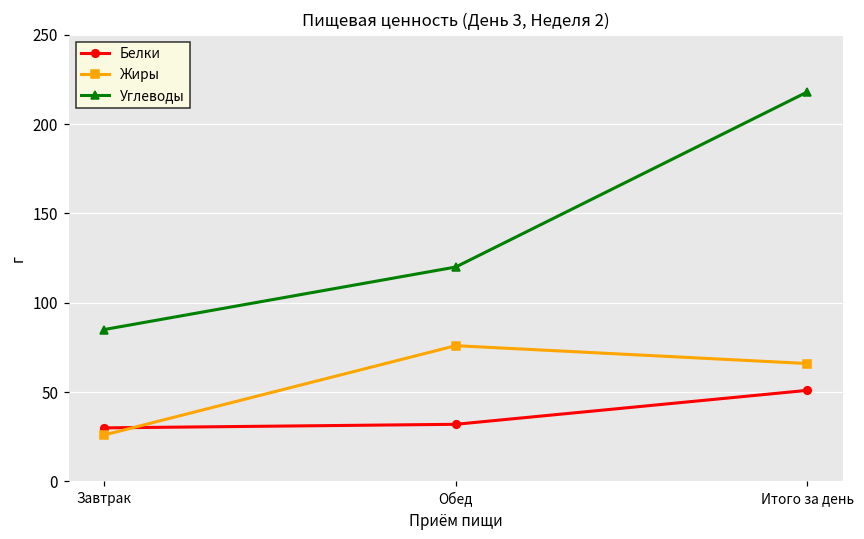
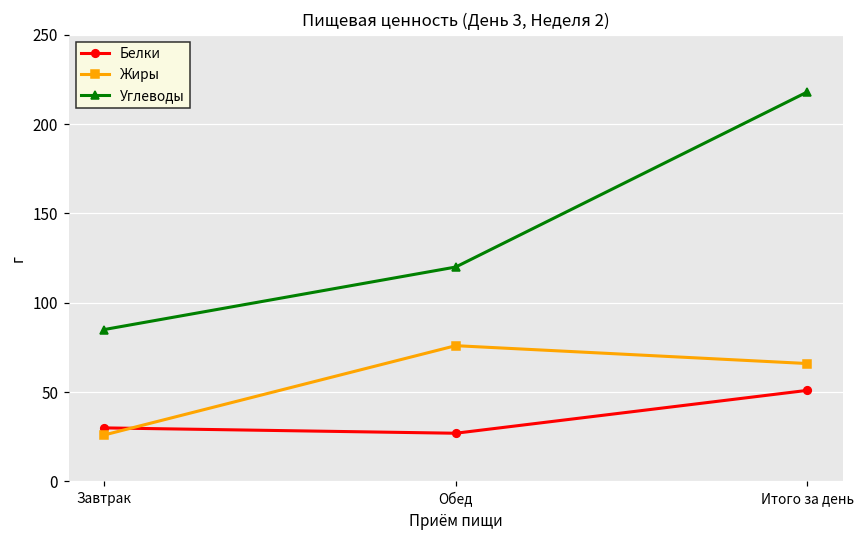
Белки, Обед: 32 -> 27
